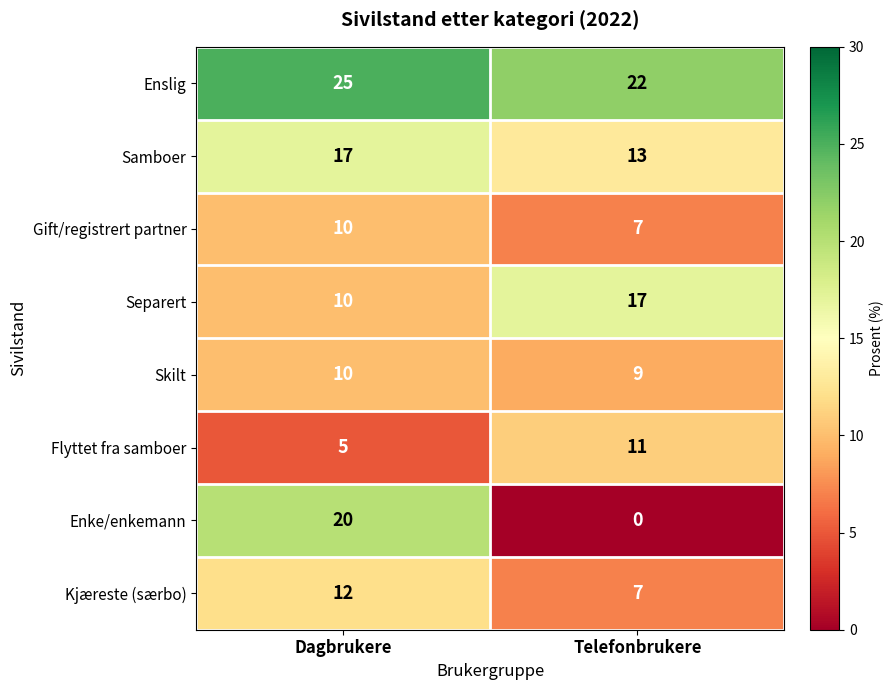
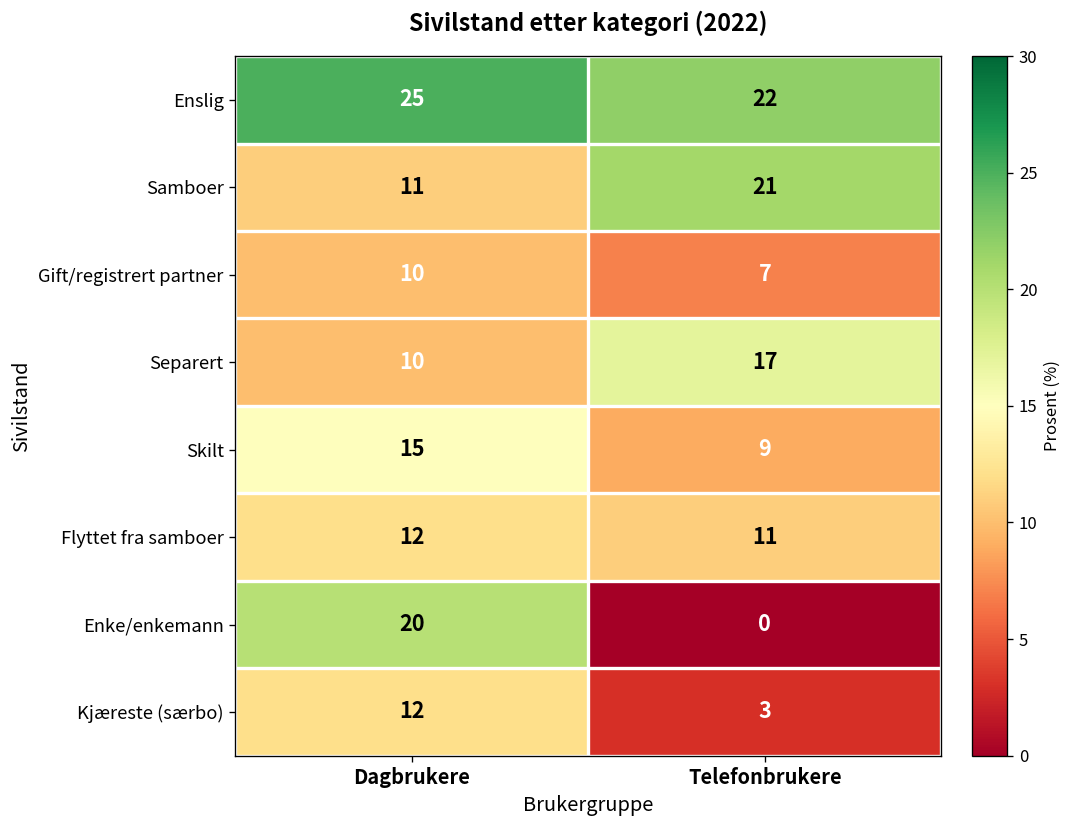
Samboer, Dagbrukere: 17 -> 11
Samboer, Telefonbrukere: 13 -> 21
Skilt, Dagbrukere: 10 -> 15
Flyttet fra samboer, Dagbrukere: 5 -> 12
Kjæreste (særbo), Telefonbrukere: 7 -> 3
